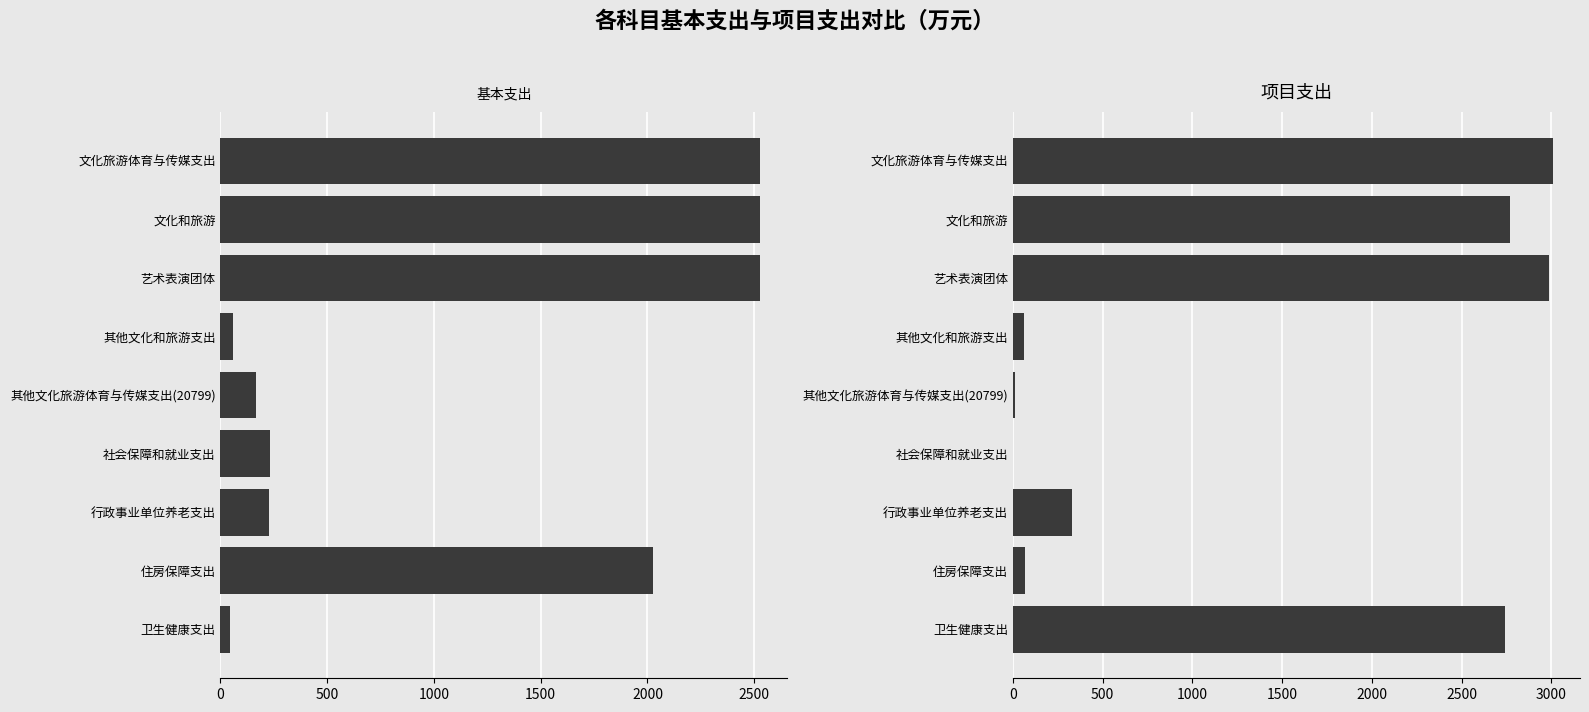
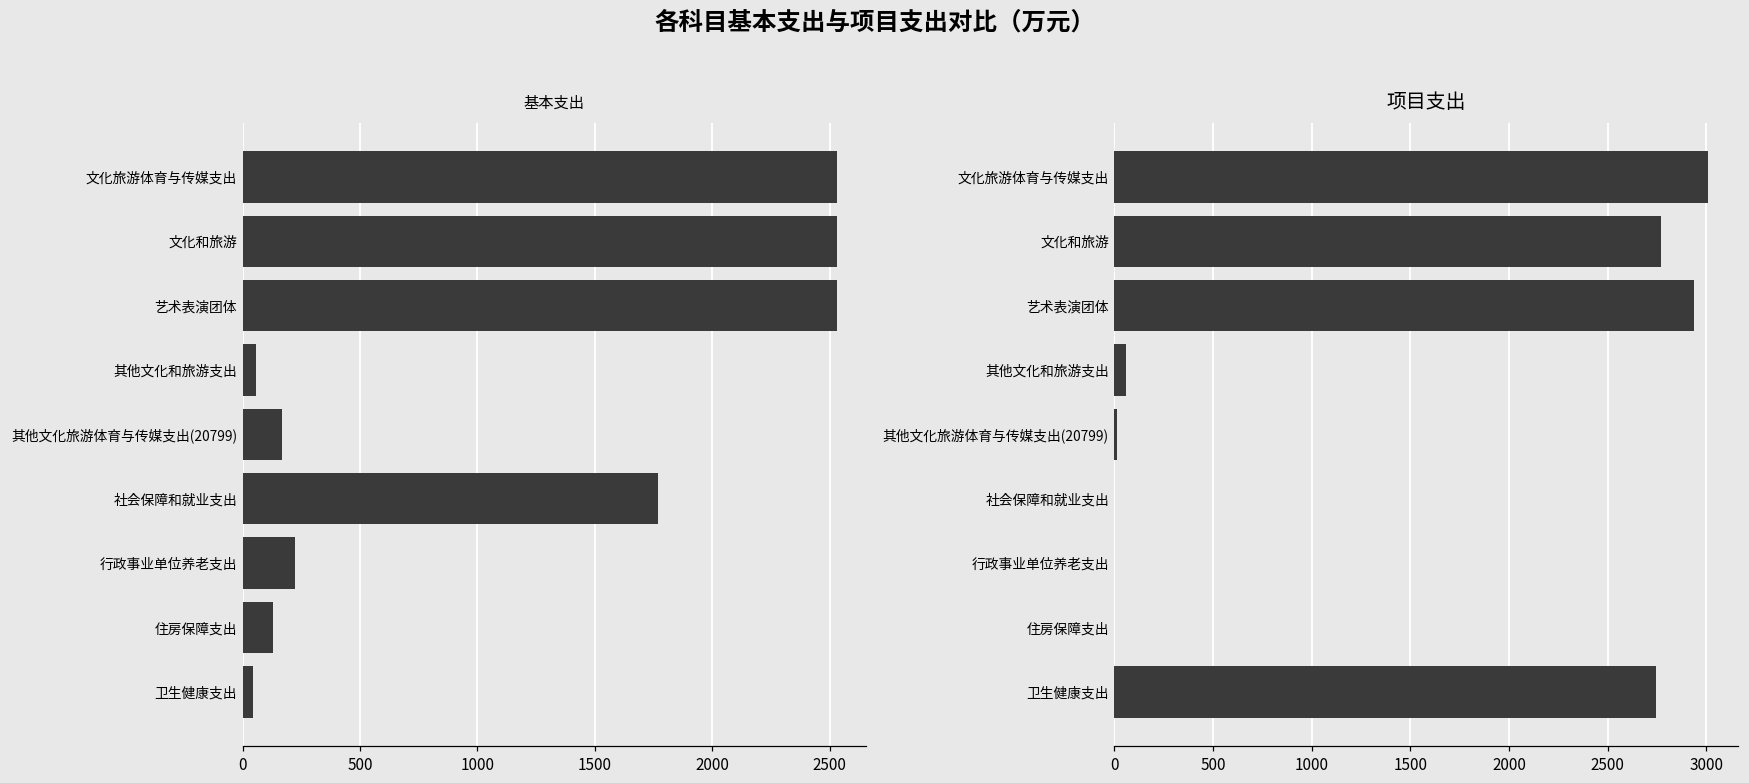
基本支出, 社会保障和就业支出: 230 -> 1770
基本支出, 住房保障支出: 2020 -> 130
项目支出, 艺术表演团体: 2980 -> 2940
项目支出, 行政事业单位养老支出: 330 -> 0
项目支出, 住房保障支出: 70 -> 0
